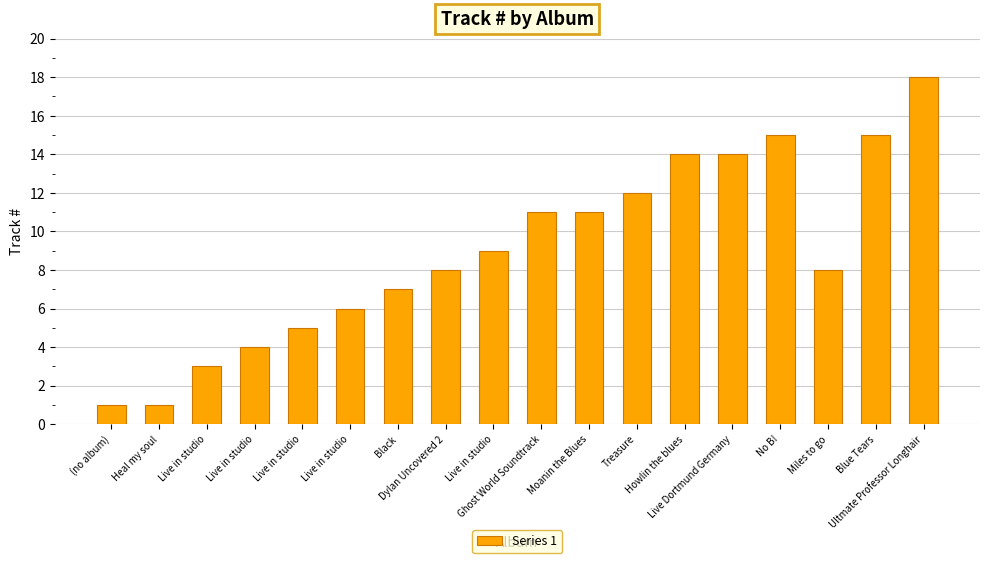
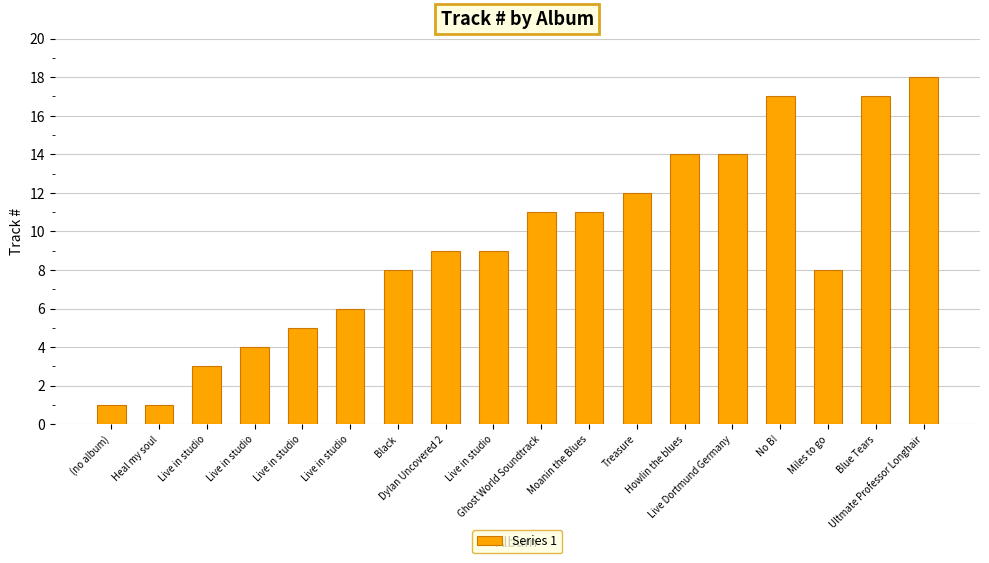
Black: 7 -> 8
Dylan Uncovered 2: 8 -> 9
No B!: 15 -> 17
Blue Tears: 15 -> 17
